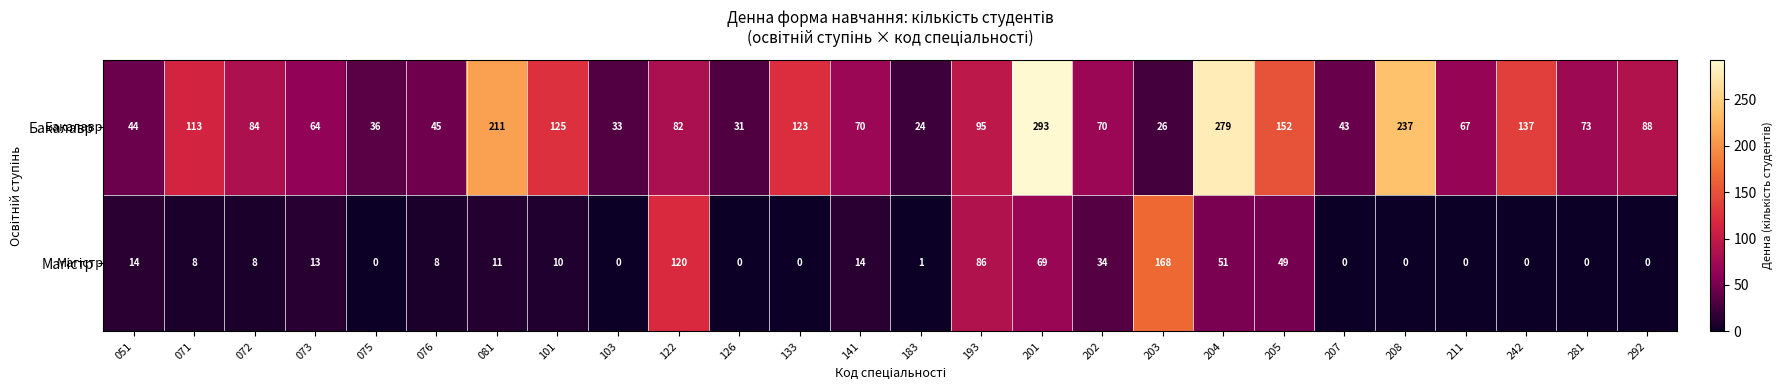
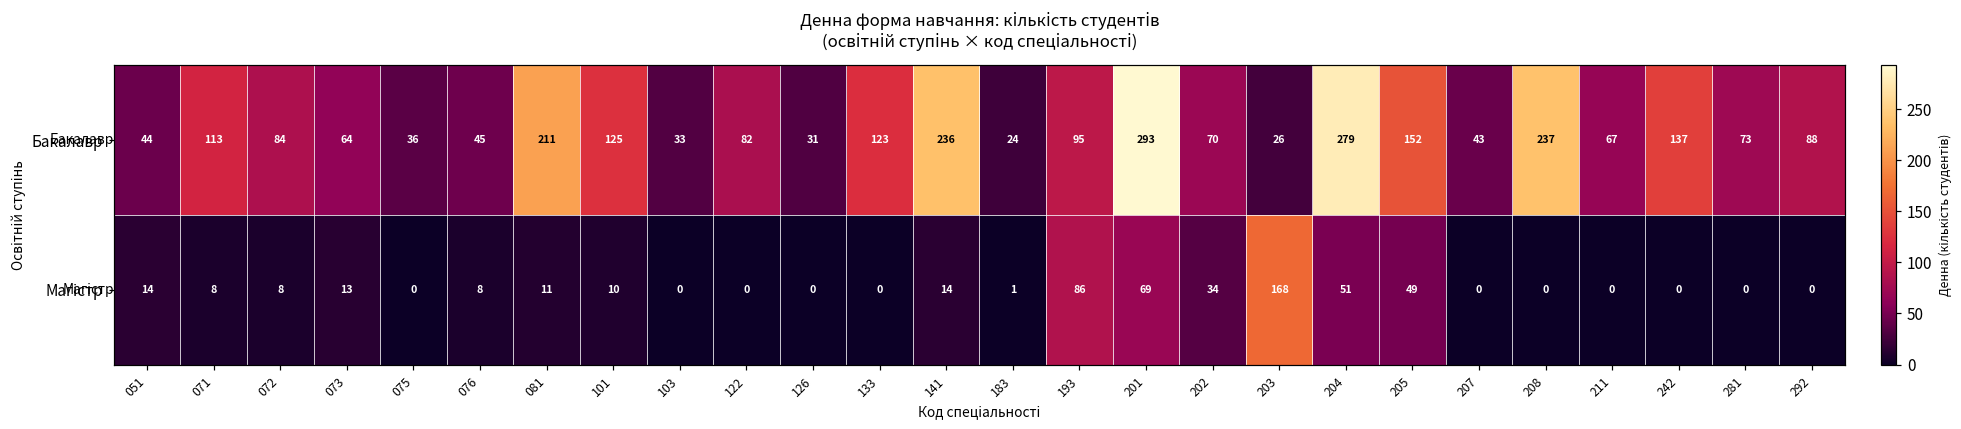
Бакалавр, 141: 70 -> 236
Магістр, 122: 120 -> 0
